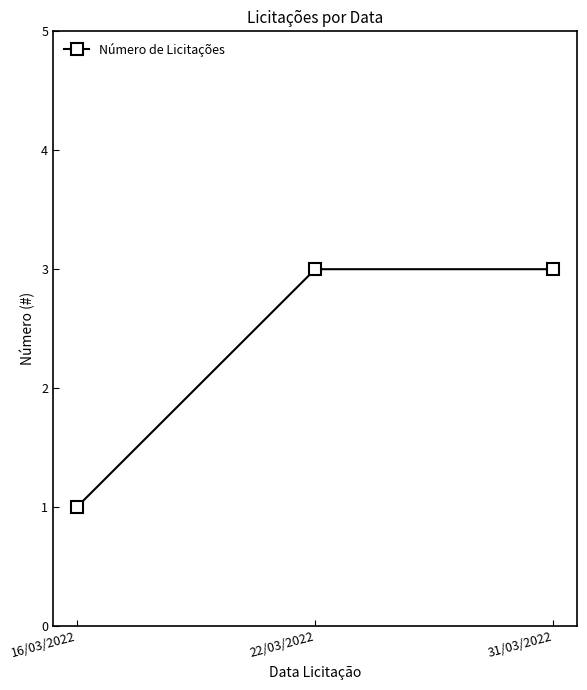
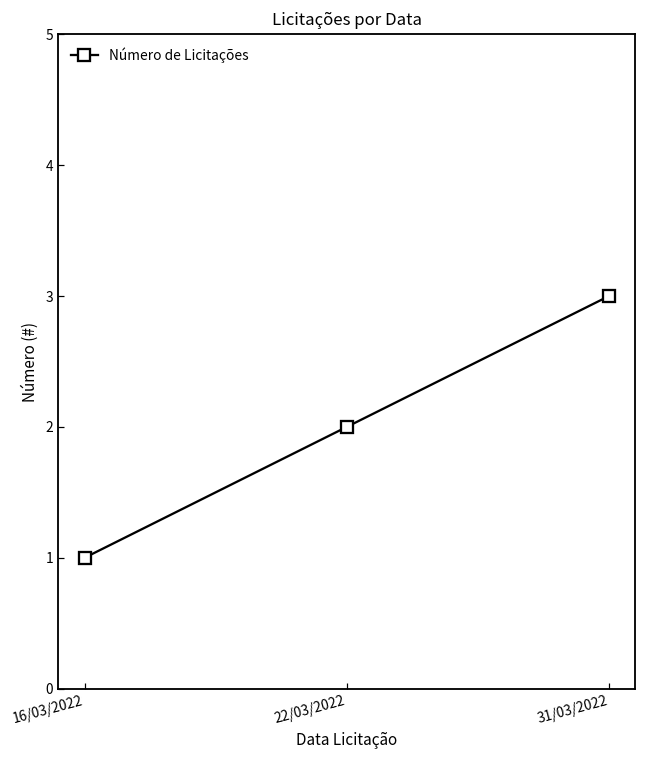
22/03/2022: 3 -> 2
